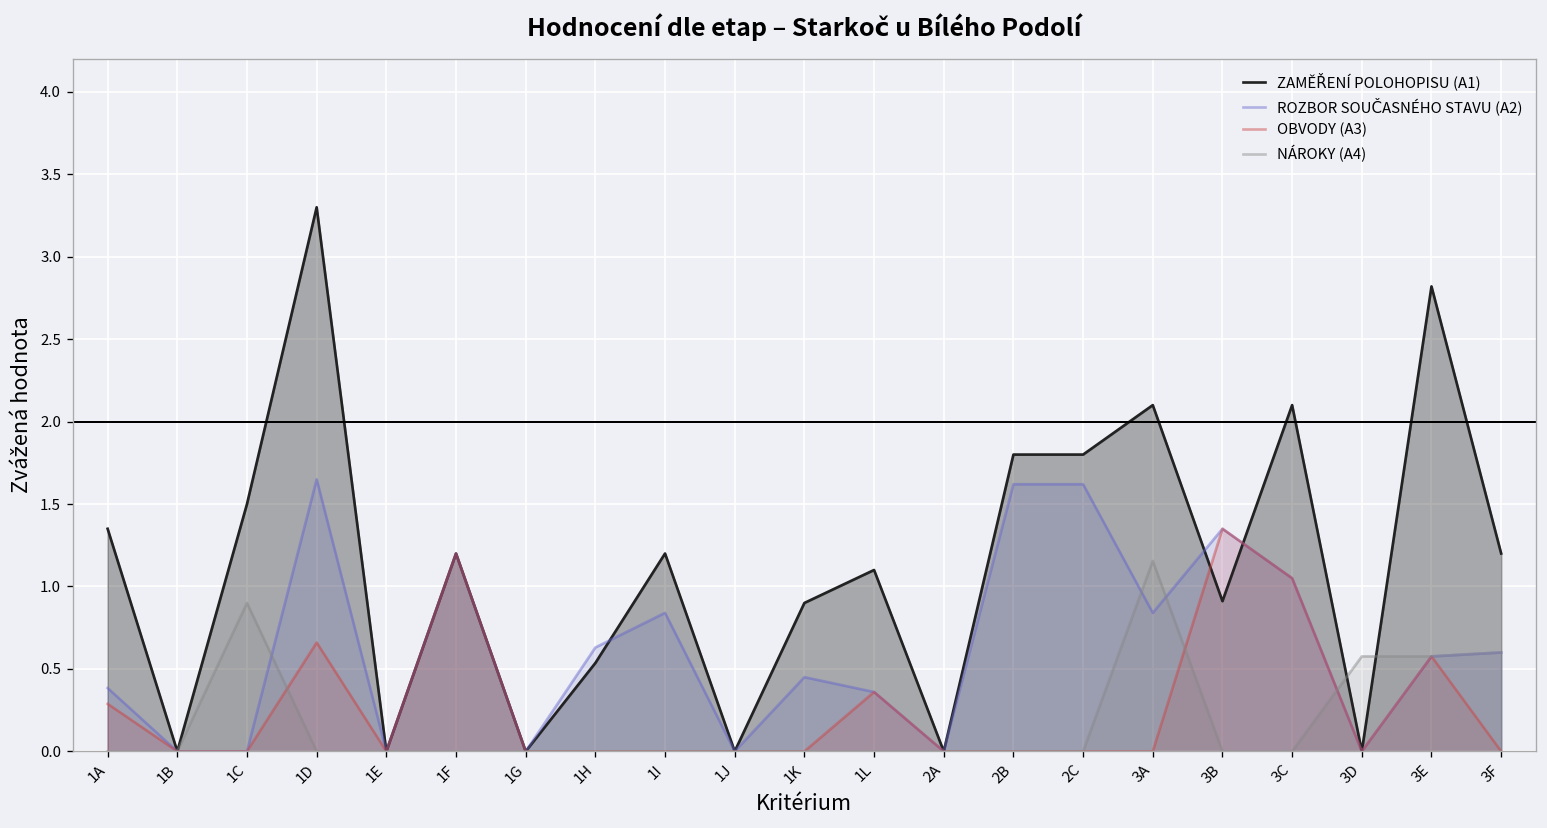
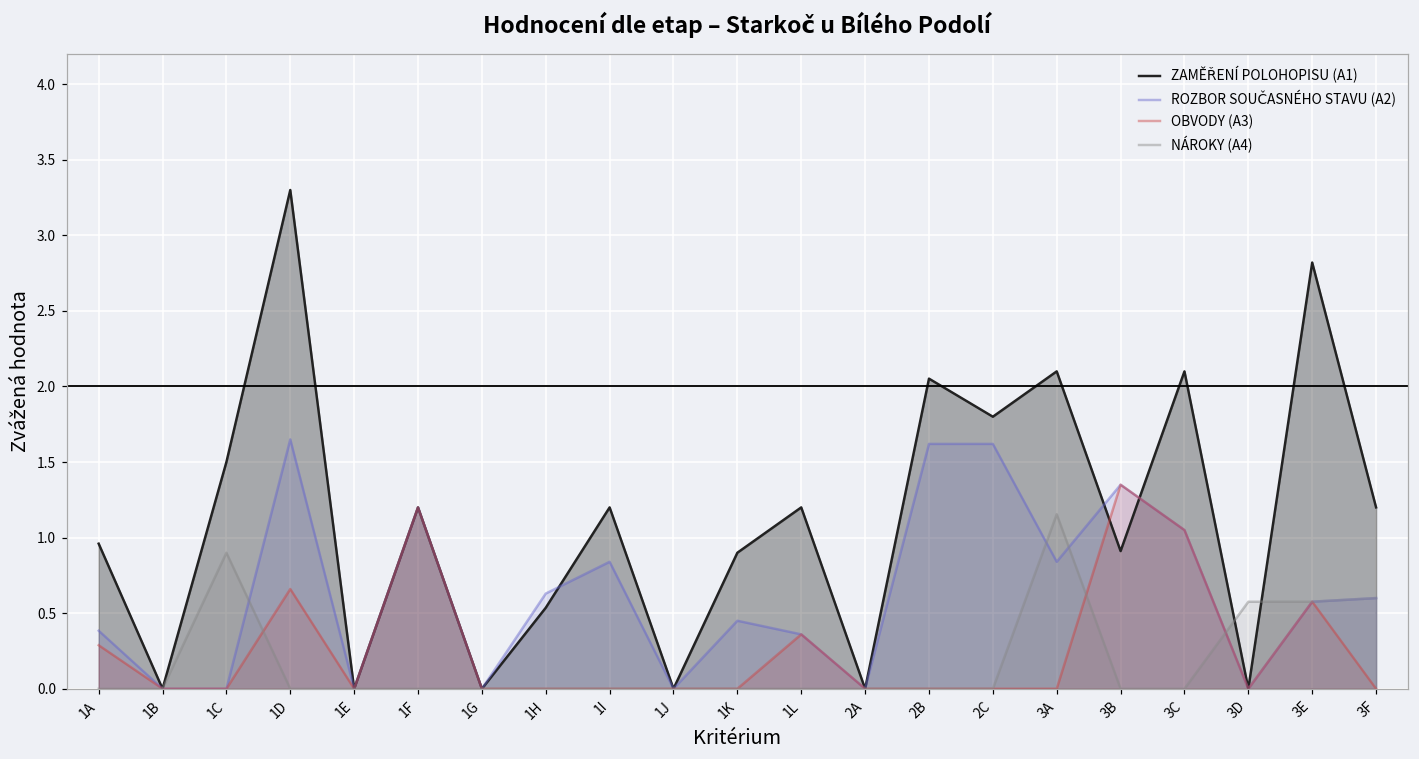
ZAMĚŘENÍ POLOHOPISU (A1), 1A: 1.35 -> 0.96
ZAMĚŘENÍ POLOHOPISU (A1), 1L: 1.1 -> 1.2
ZAMĚŘENÍ POLOHOPISU (A1), 2B: 1.80 -> 2.05
